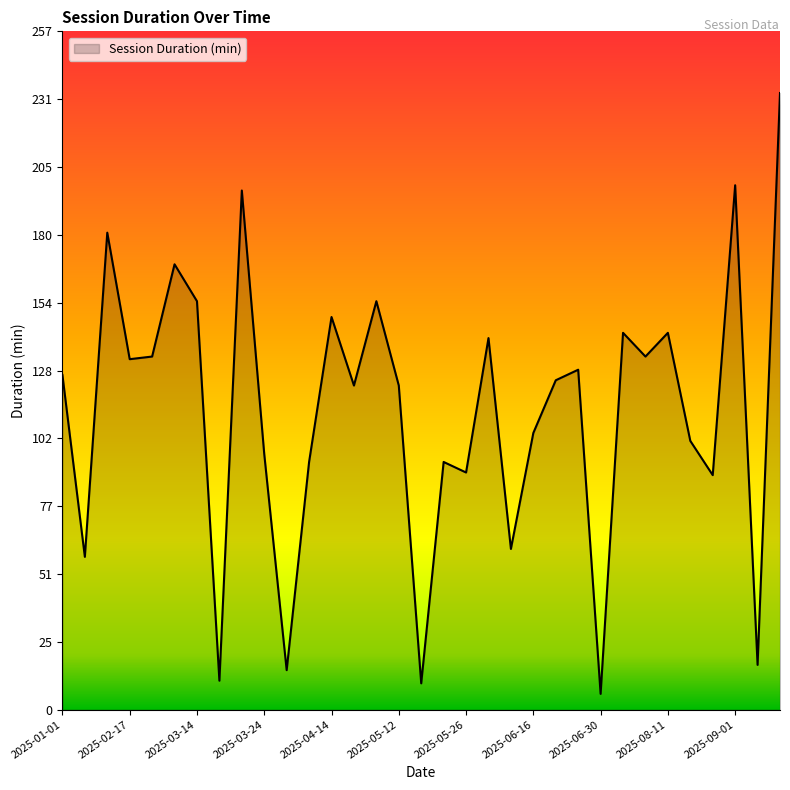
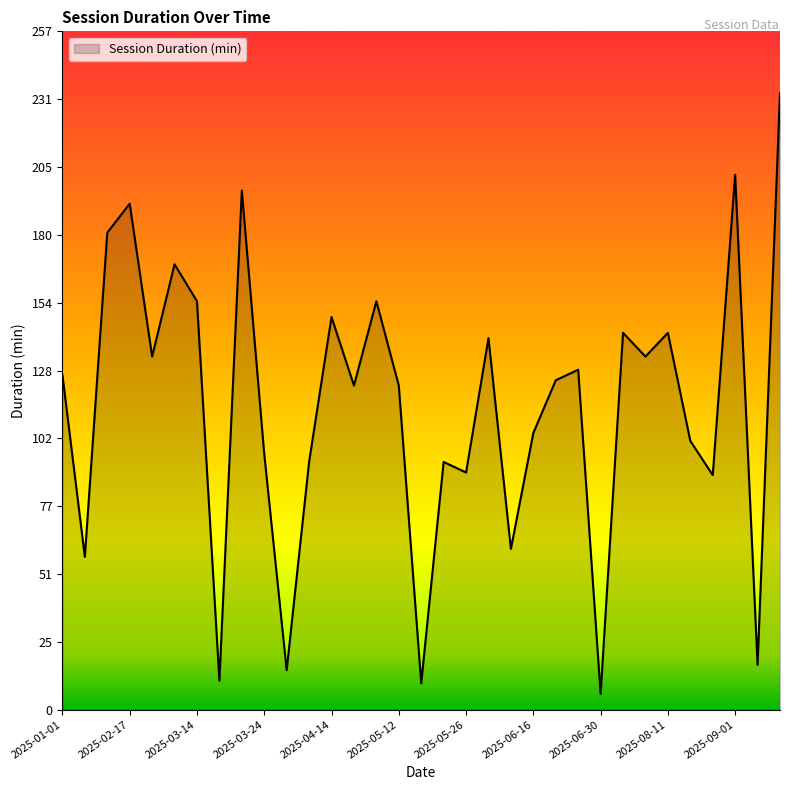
2025-02-17: 133 -> 192
2025-09-01: 199 -> 203
